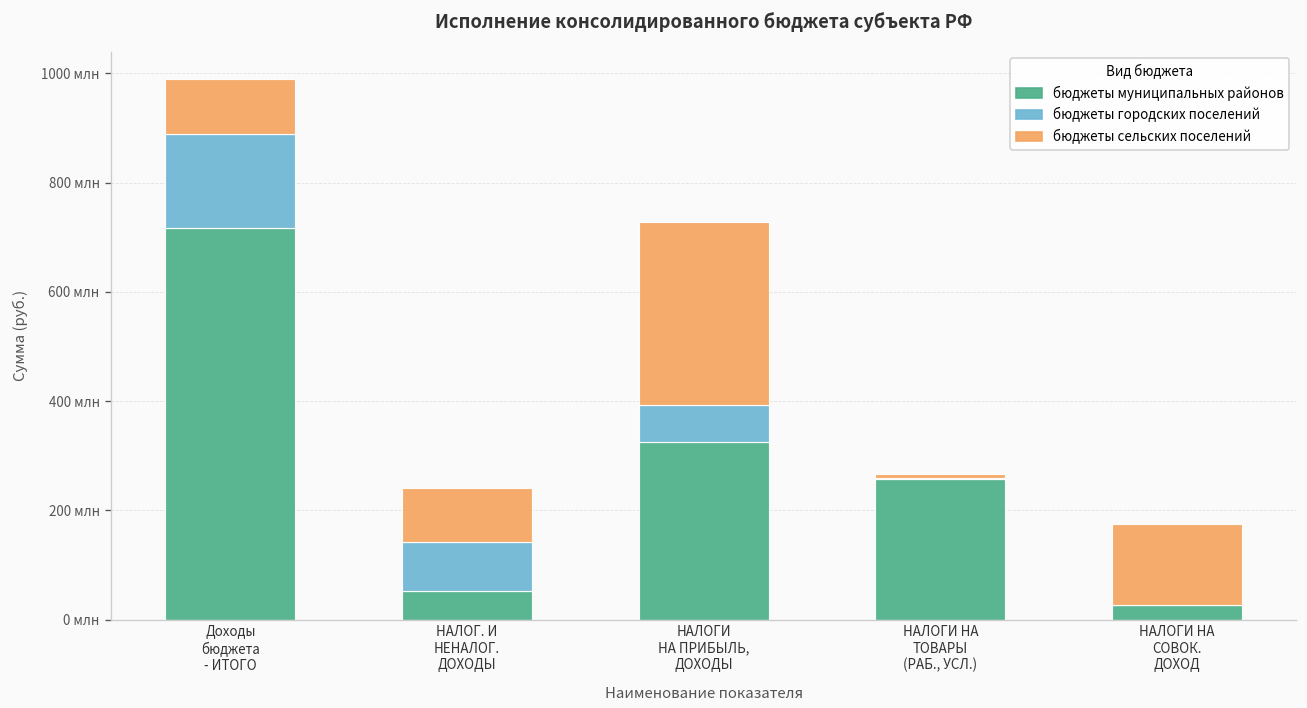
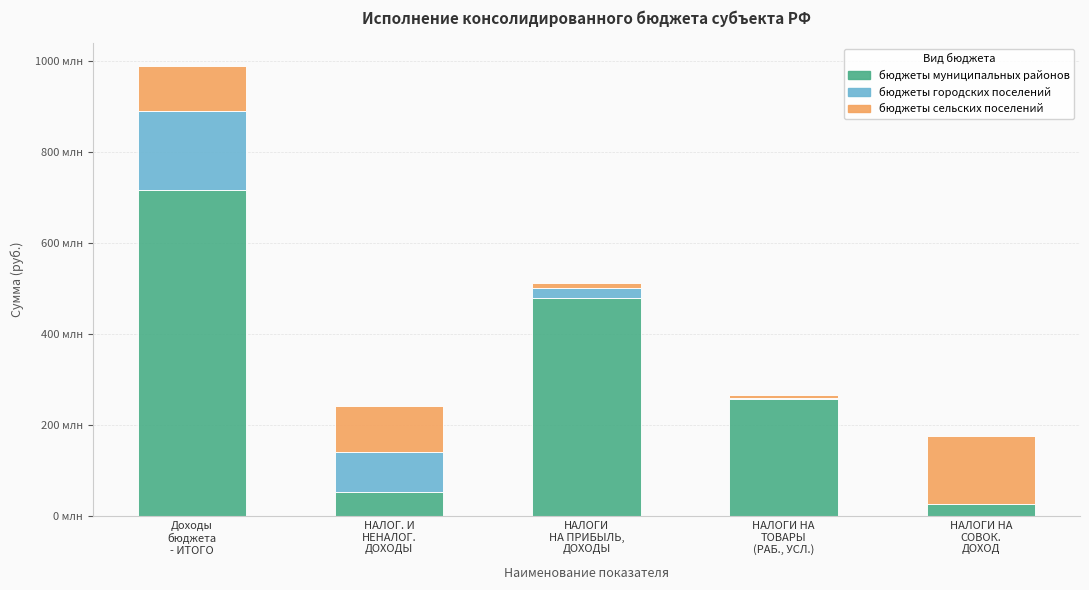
бюджеты муниципальных районов, НАЛОГИ НА ПРИБЫЛЬ, ДОХОДЫ: 320 млн -> 480 млн
бюджеты городских поселений, НАЛОГИ НА ПРИБЫЛЬ, ДОХОДЫ: 70 млн -> 20 млн
бюджеты сельских поселений, НАЛОГИ НА ПРИБЫЛЬ, ДОХОДЫ: 340 млн -> 10 млн
